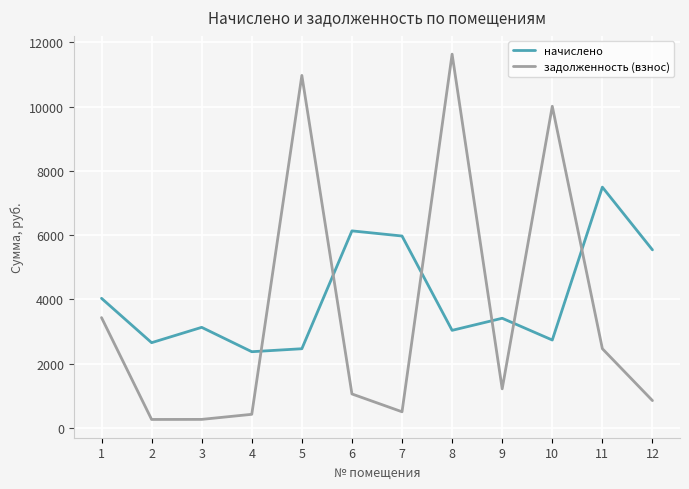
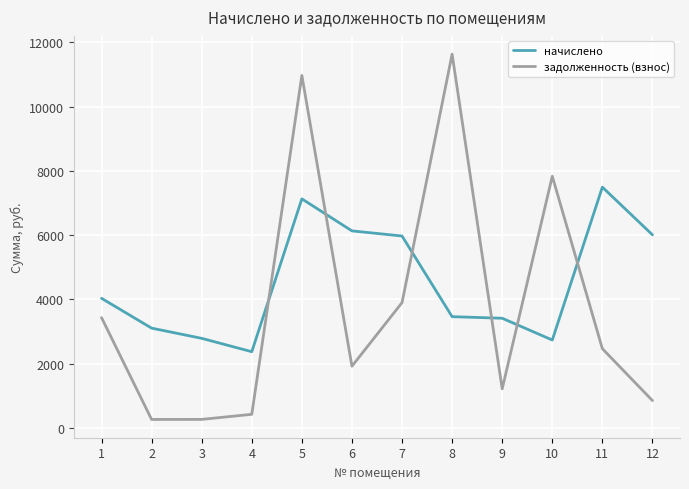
начислено, 2: 2600 -> 3100
начислено, 3: 3100 -> 2800
начислено, 5: 2500 -> 7100
задолженность (взнос), 6: 1100 -> 1900
задолженность (взнос), 7: 500 -> 3900
начислено, 8: 3000 -> 3500
задолженность (взнос), 10: 10000 -> 7800
начислено, 12: 5500 -> 6000
